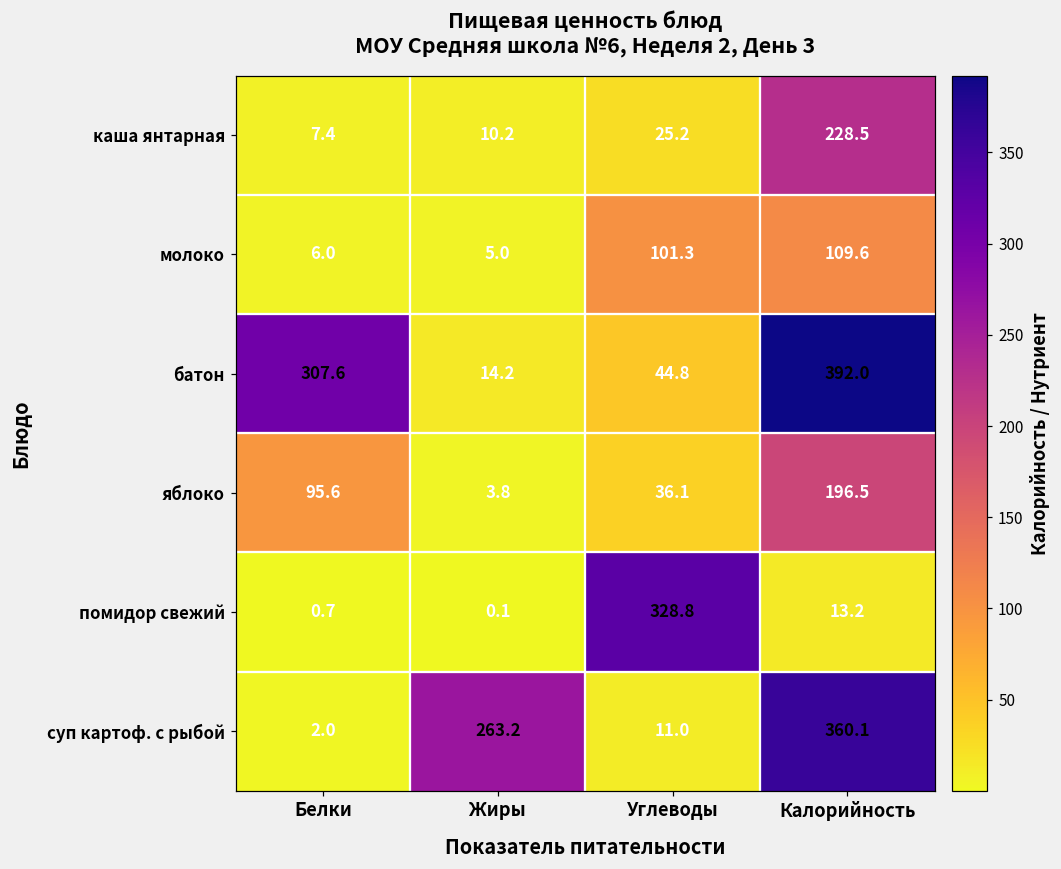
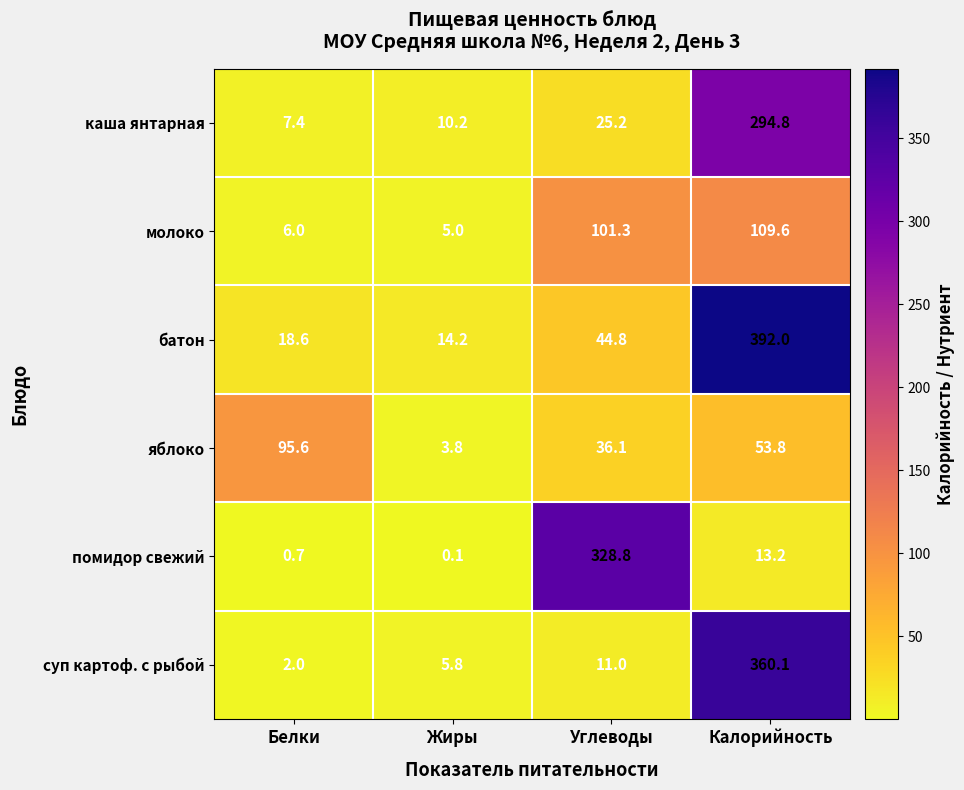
каша янтарная, Калорийность: 228.5 -> 294.8
батон, Белки: 307.6 -> 18.6
яблоко, Калорийность: 196.5 -> 53.8
суп картоф. с рыбой, Жиры: 263.2 -> 5.8
